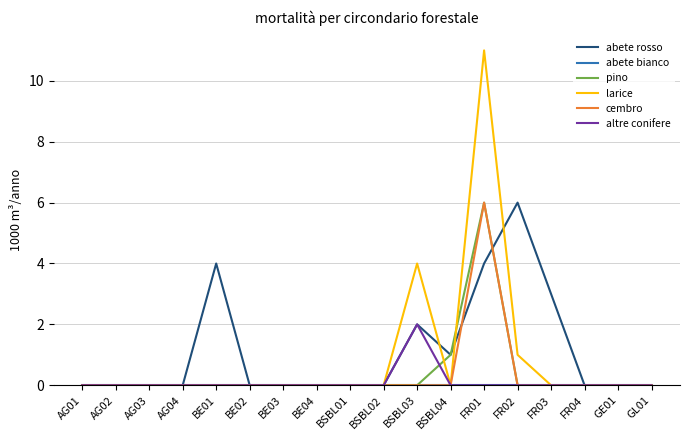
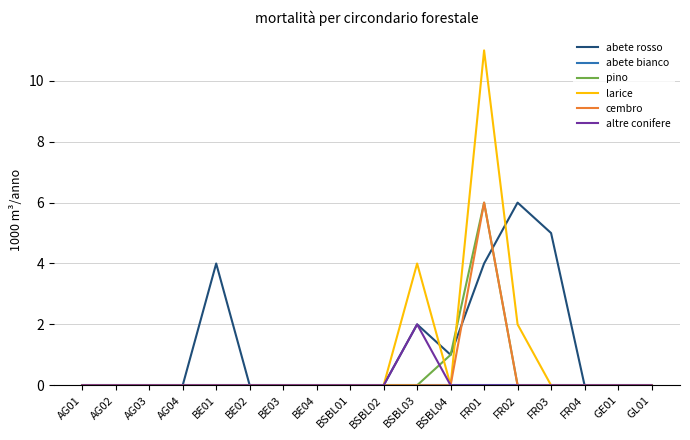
larice, FR02: 1 -> 2
abete rosso, FR03: 3 -> 5
